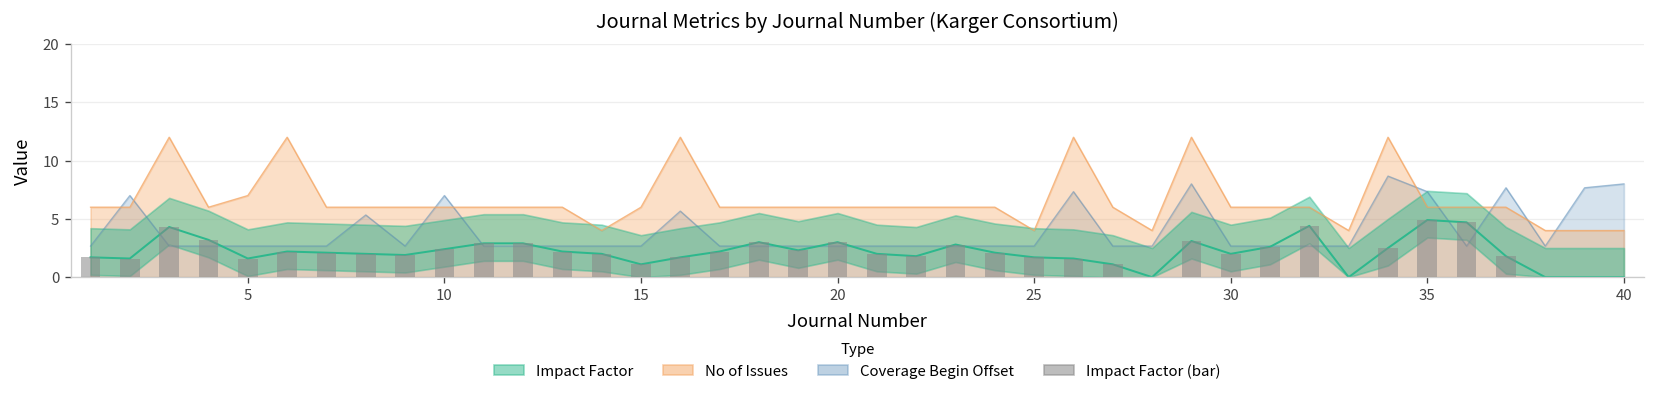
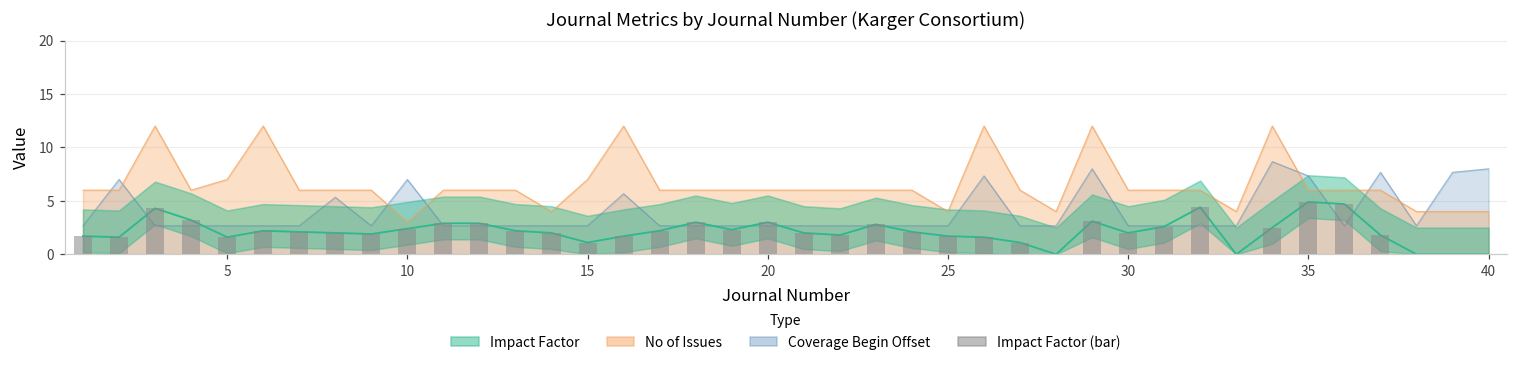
No of Issues, 10: 6 -> 3
No of Issues, 15: 6 -> 7
